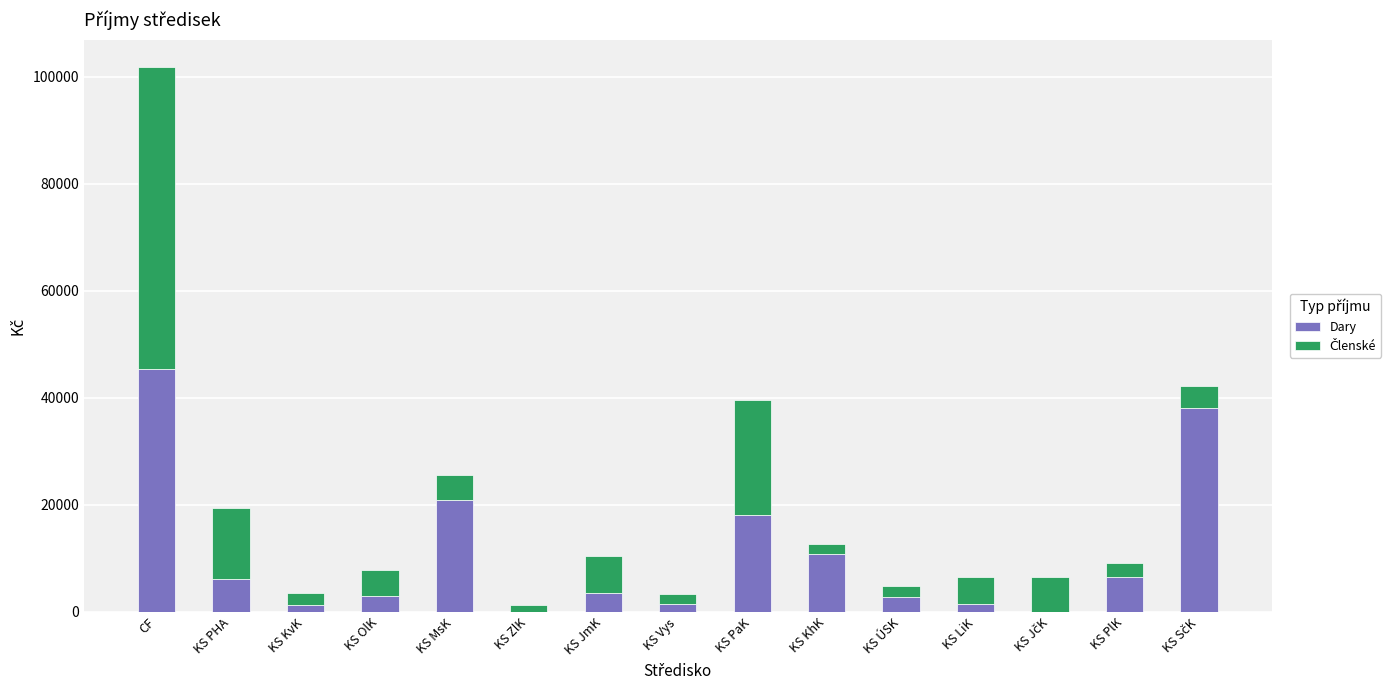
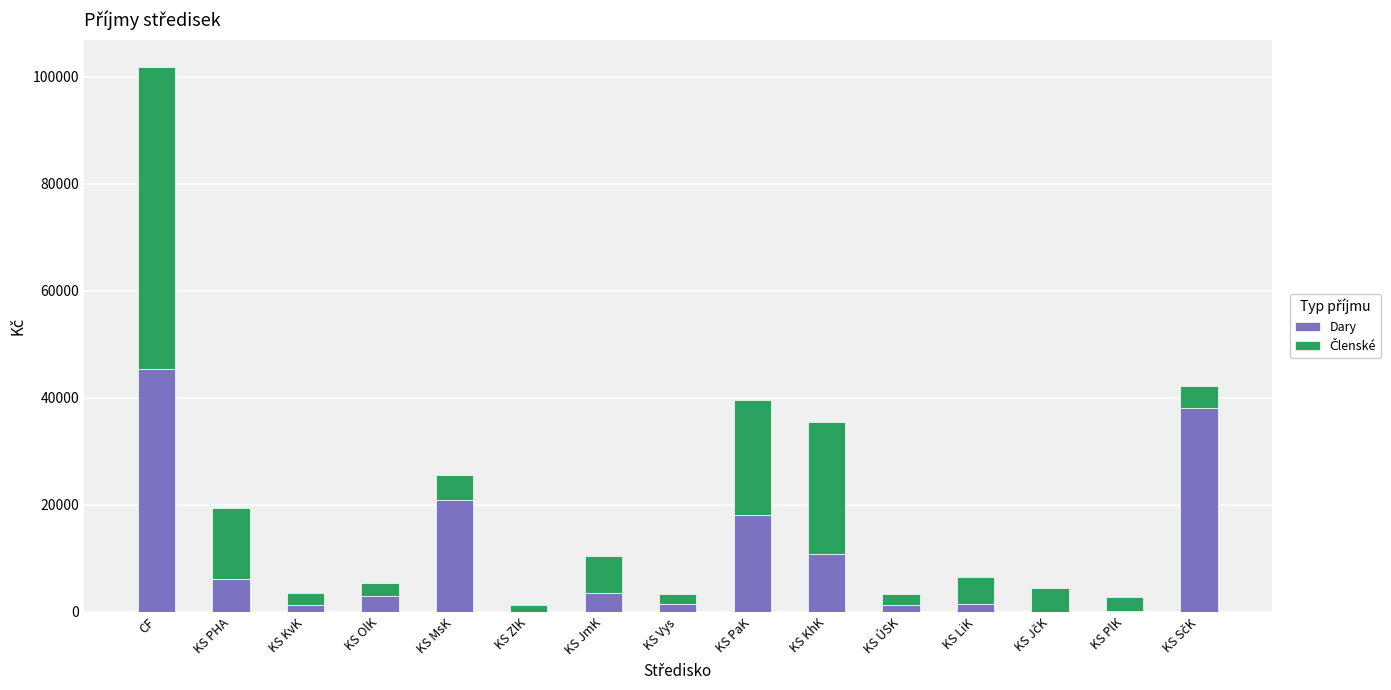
Členské, KS OlK: 5000 -> 2000
Členské, KS KhK: 2000 -> 25000
Dary, KS ÚSK: 3000 -> 1000
Členské, KS JčK: 7000 -> 5000
Dary, KS PlK: 7000 -> 0
